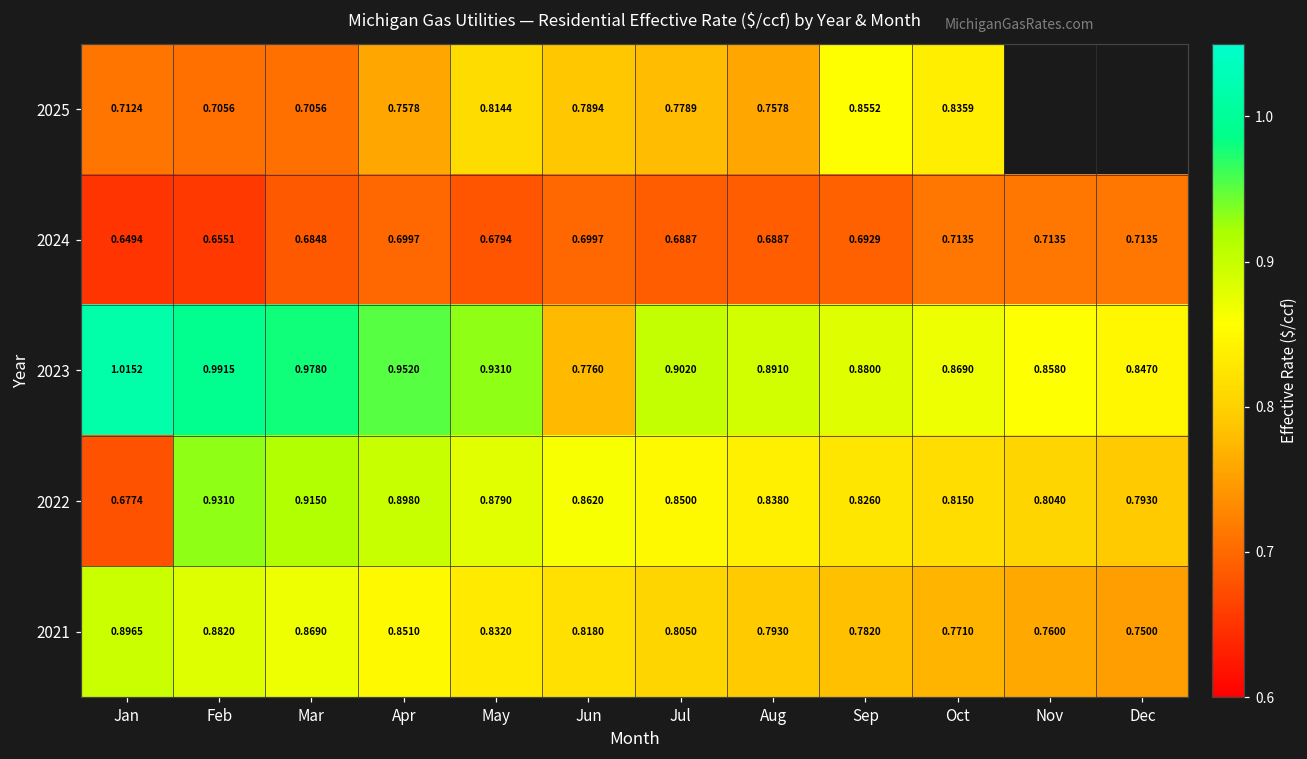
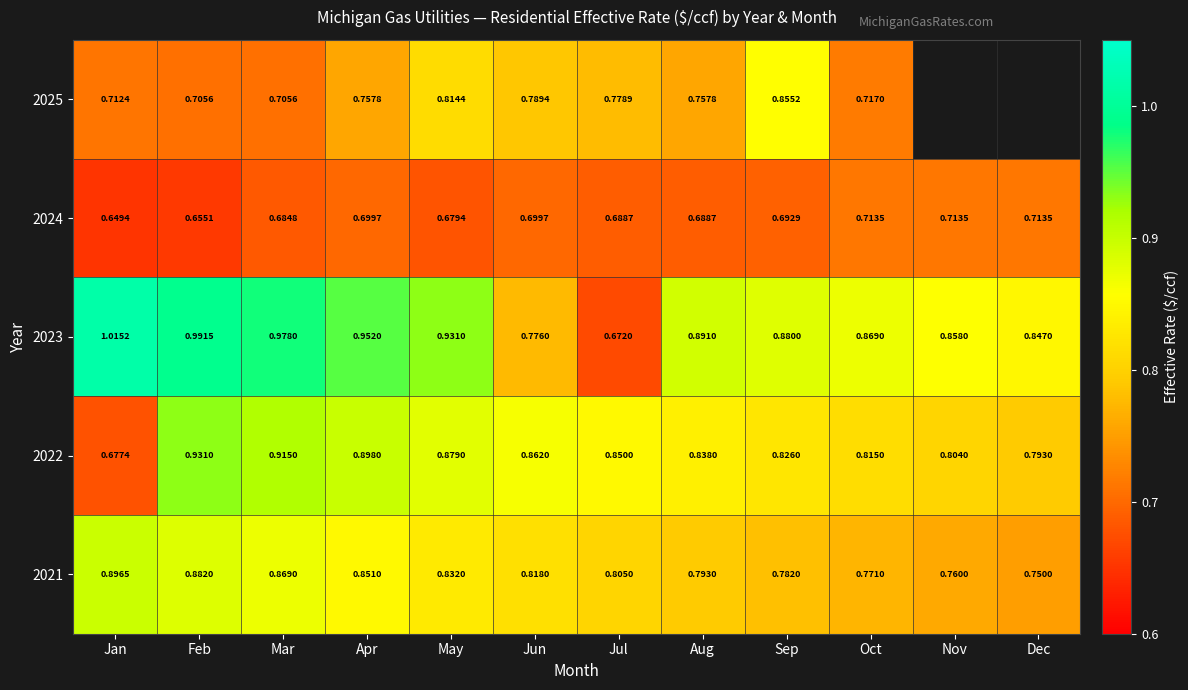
2025, Oct: 0.8359 -> 0.7170
2023, Jul: 0.9020 -> 0.6720
